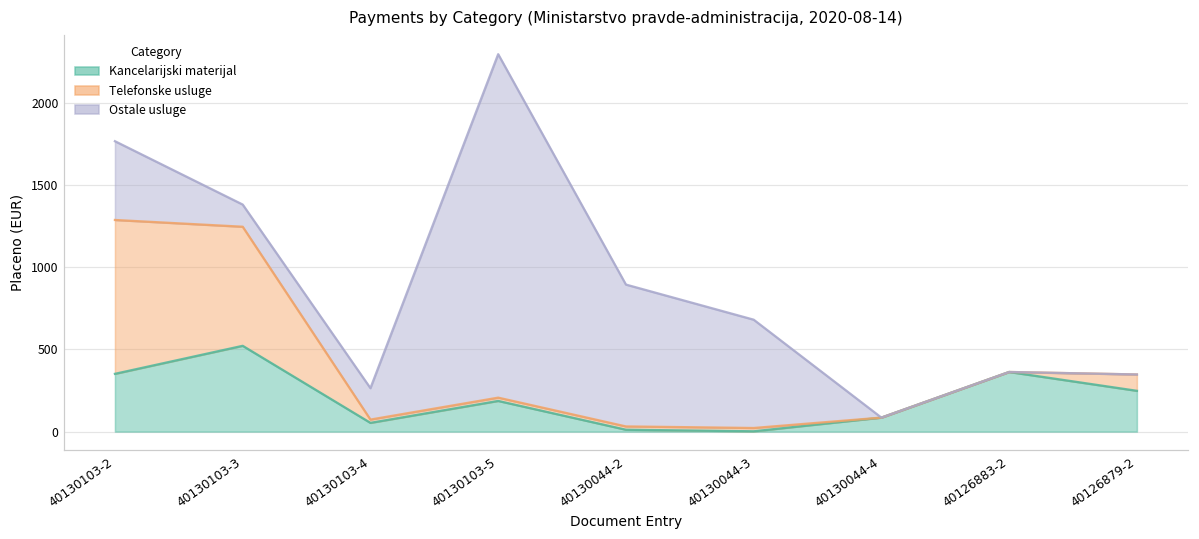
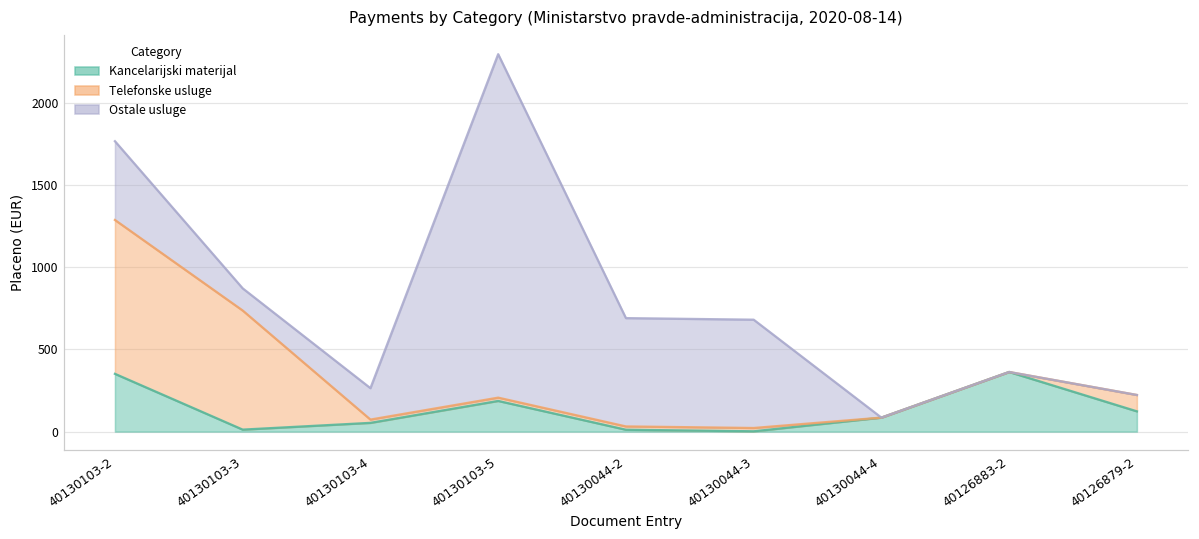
Kancelarijski materijal, 40130103-3: 520 -> 10
Ostale usluge, 40130044-2: 860 -> 660
Kancelarijski materijal, 40126879-2: 250 -> 120
